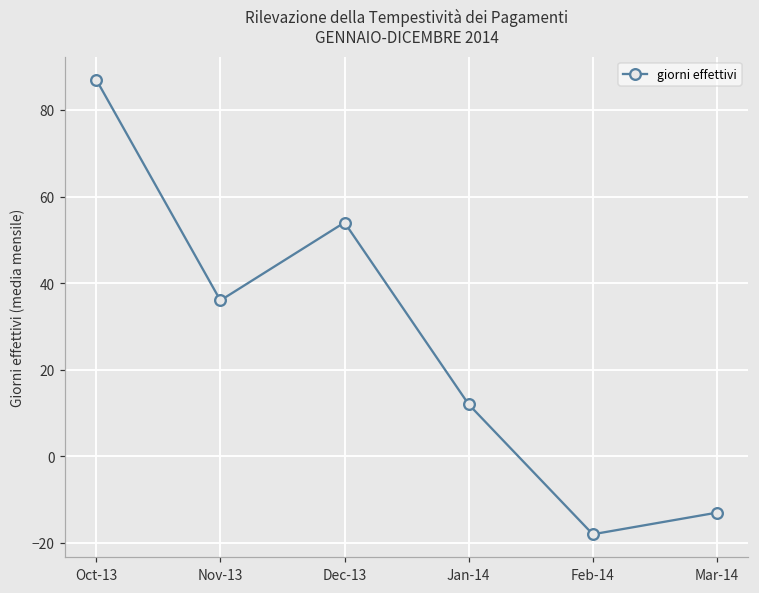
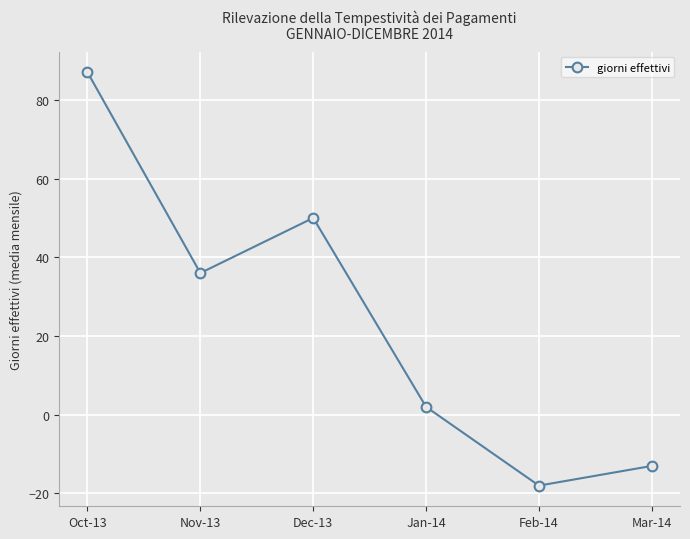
Dec-13: 54 -> 50
Jan-14: 12 -> 2
